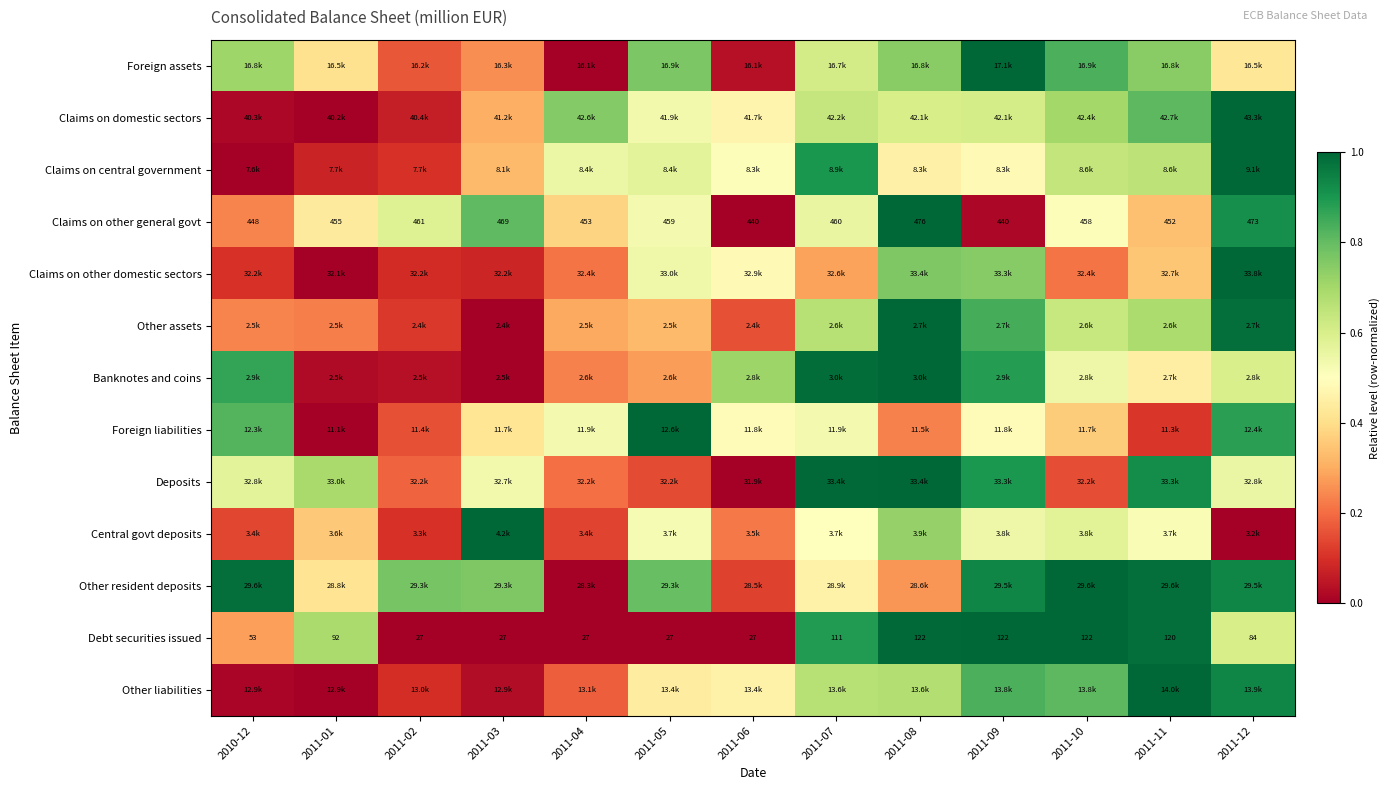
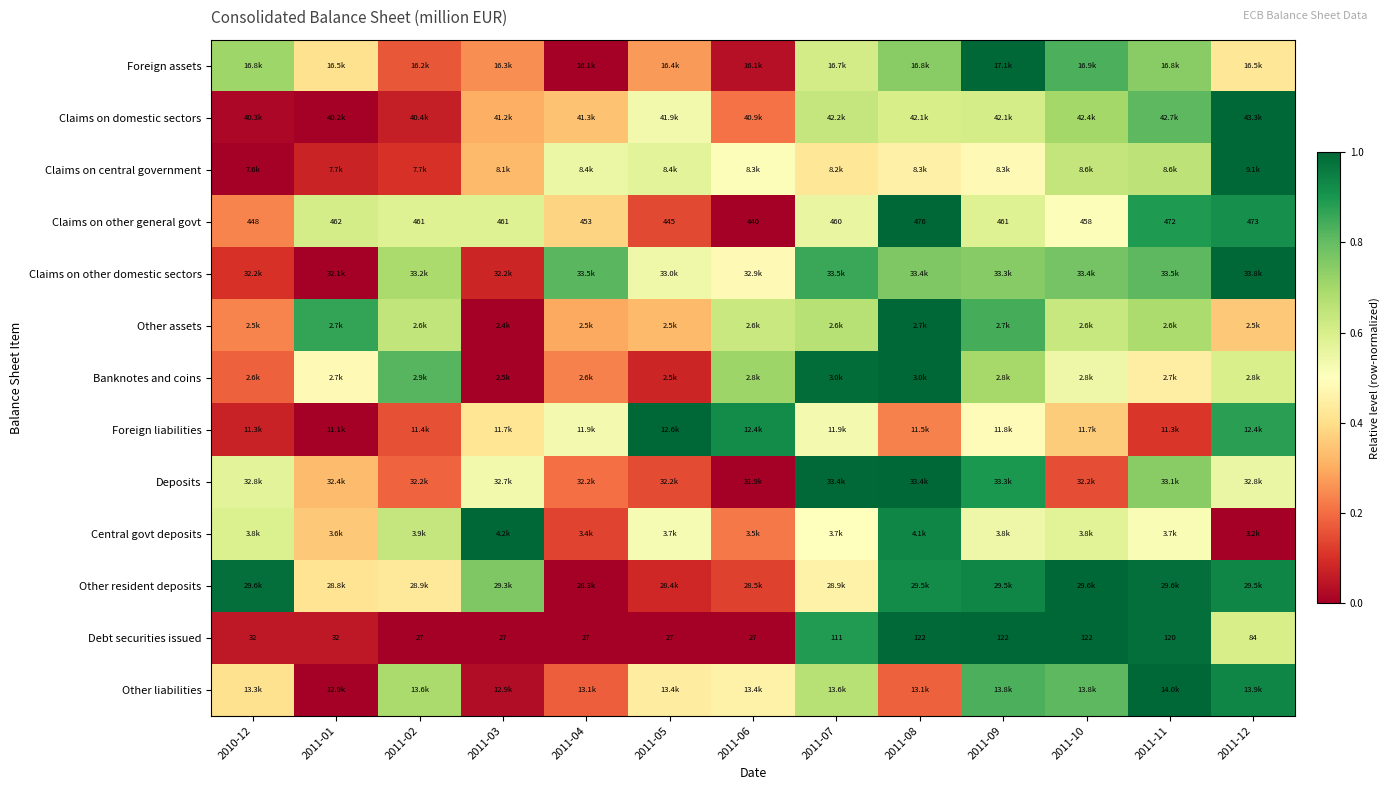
Foreign assets, 2011-05: 16.9k -> 16.4k
Claims on domestic sectors, 2011-04: 42.6k -> 41.3k
Claims on domestic sectors, 2011-06: 41.7k -> 40.9k
Claims on central government, 2011-07: 8.9k -> 8.2k
Claims on other general govt, 2011-01: 455 -> 462
Claims on other general govt, 2011-03: 469 -> 461
Claims on other general govt, 2011-05: 459 -> 445
Claims on other general govt, 2011-09: 440 -> 461
Claims on other general govt, 2011-11: 452 -> 472
Claims on other domestic sectors, 2011-02: 32.2k -> 33.2k
Claims on other domestic sectors, 2011-04: 32.4k -> 33.5k
Claims on other domestic sectors, 2011-07: 32.6k -> 33.5k
Claims on other domestic sectors, 2011-10: 32.4k -> 33.4k
Claims on other domestic sectors, 2011-11: 32.7k -> 33.5k
Other assets, 2011-01: 2.5k -> 2.7k
Other assets, 2011-02: 2.4k -> 2.6k
Other assets, 2011-06: 2.4k -> 2.6k
Other assets, 2011-12: 2.7k -> 2.5k
Banknotes and coins, 2010-12: 2.9k -> 2.6k
Banknotes and coins, 2011-01: 2.5k -> 2.7k
Banknotes and coins, 2011-02: 2.5k -> 2.9k
Banknotes and coins, 2011-05: 2.6k -> 2.5k
Banknotes and coins, 2011-09: 2.9k -> 2.8k
Foreign liabilities, 2010-12: 12.3k -> 11.3k
Foreign liabilities, 2011-06: 11.8k -> 12.4k
Deposits, 2011-01: 33.0k -> 32.4k
Deposits, 2011-11: 33.3k -> 33.1k
Central govt deposits, 2010-12: 3.4k -> 3.8k
Central govt deposits, 2011-02: 3.3k -> 3.9k
Central govt deposits, 2011-08: 3.9k -> 4.1k
Other resident deposits, 2011-02: 29.3k -> 28.9k
Other resident deposits, 2011-05: 29.3k -> 28.4k
Other resident deposits, 2011-08: 28.6k -> 29.5k
Debt securities issued, 2010-12: 53 -> 32
Debt securities issued, 2011-01: 92 -> 32
Other liabilities, 2010-12: 12.9k -> 13.3k
Other liabilities, 2011-02: 13.0k -> 13.6k
Other liabilities, 2011-08: 13.6k -> 13.1k
